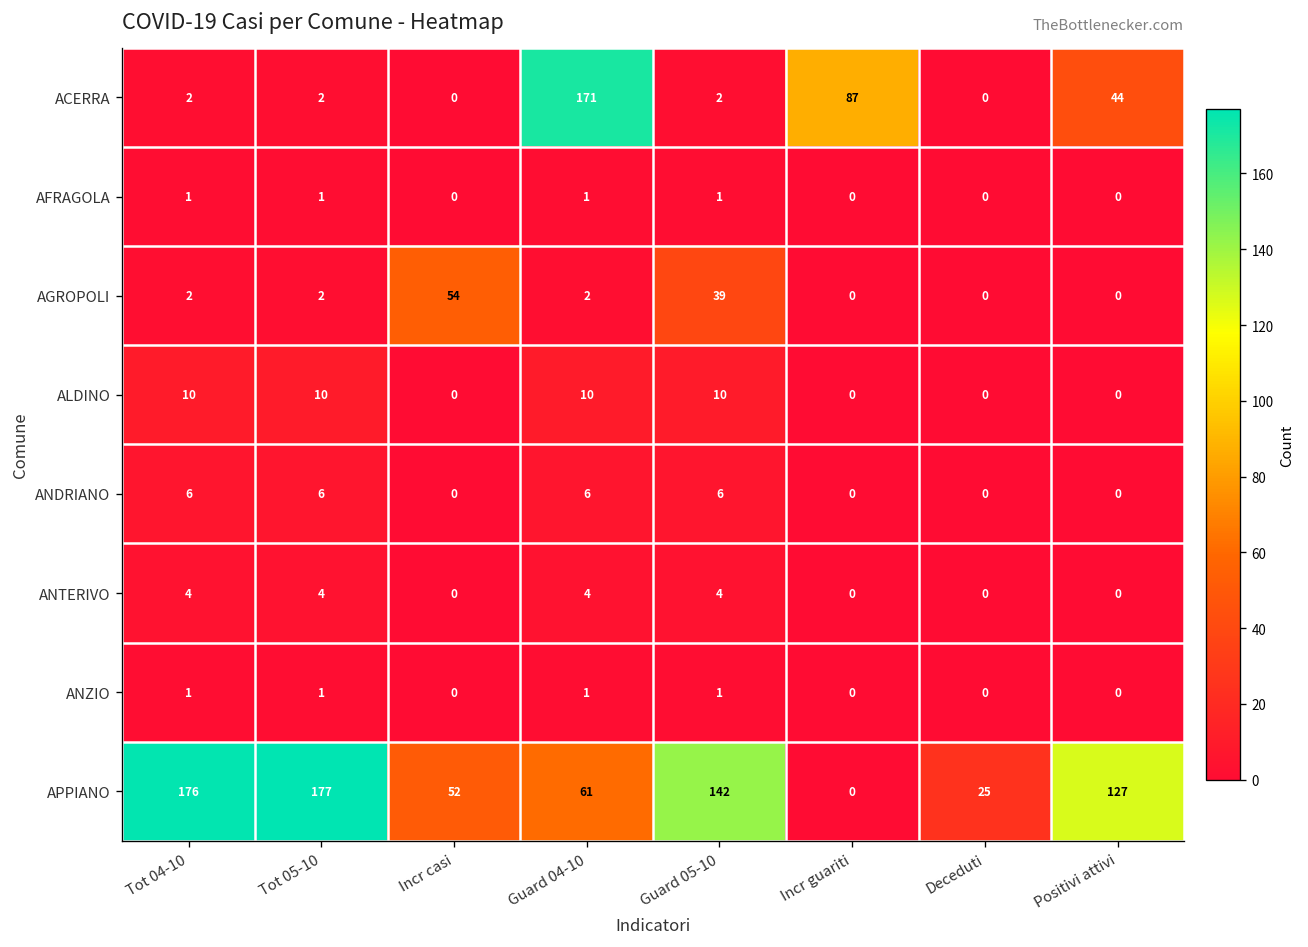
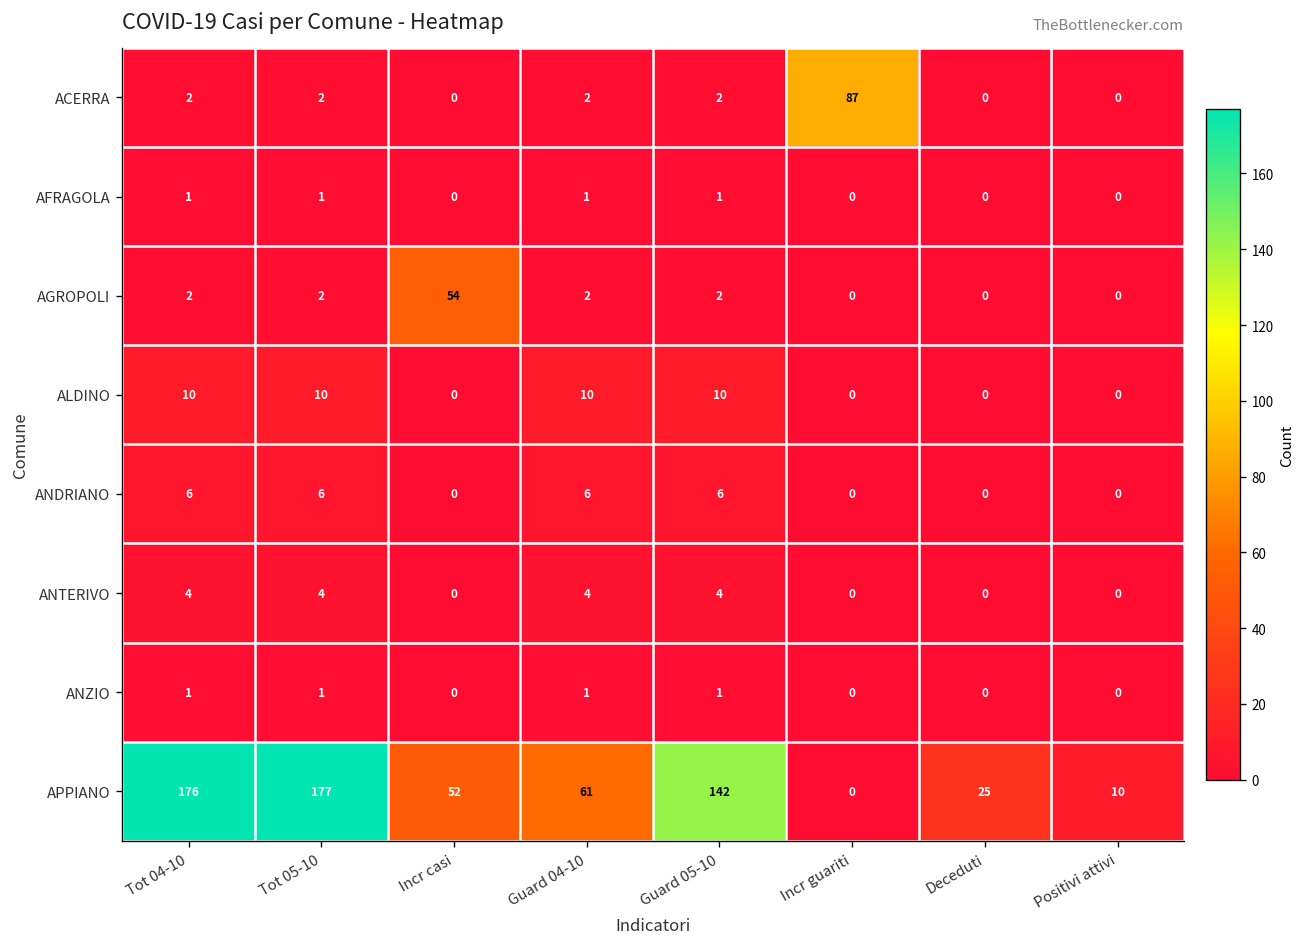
ACERRA, Guard 04-10: 171 -> 2
ACERRA, Positivi attivi: 44 -> 0
AGROPOLI, Guard 05-10: 39 -> 2
APPIANO, Positivi attivi: 127 -> 10
